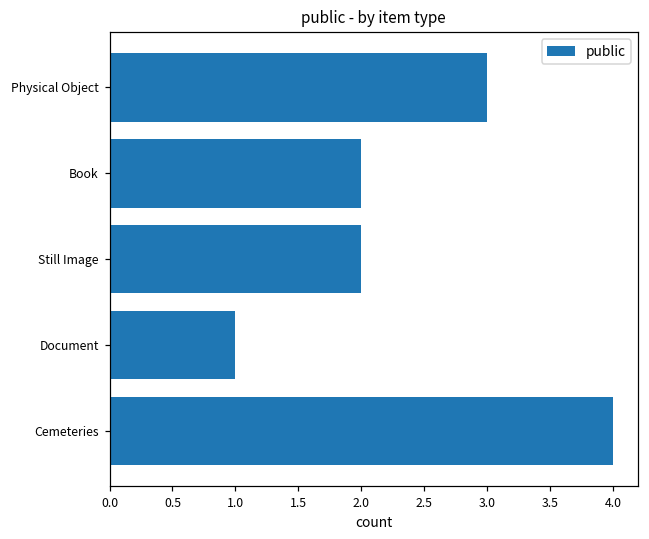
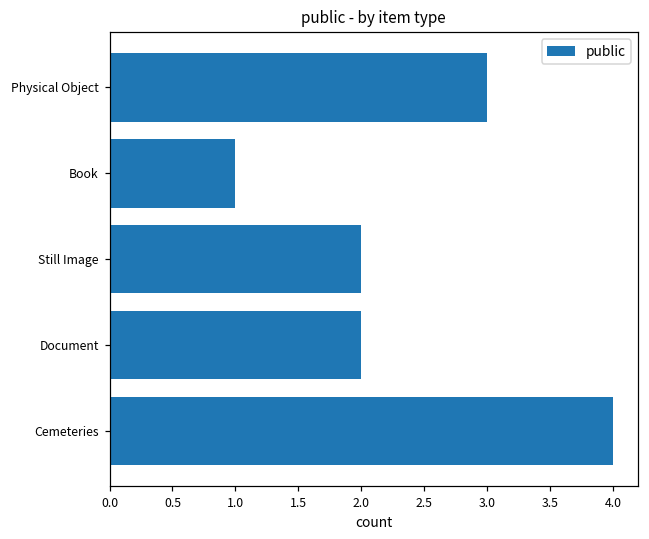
Book: 2 -> 1
Document: 1 -> 2
